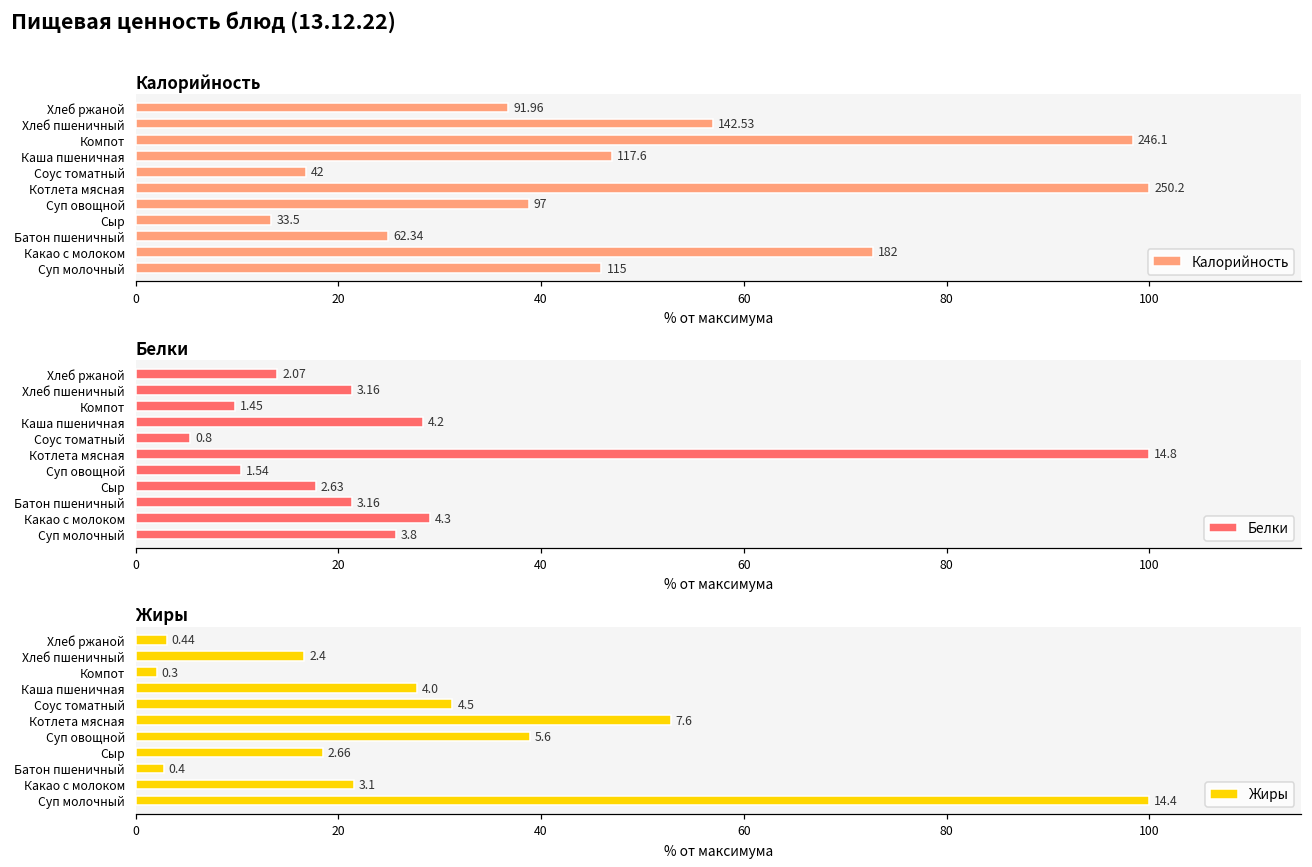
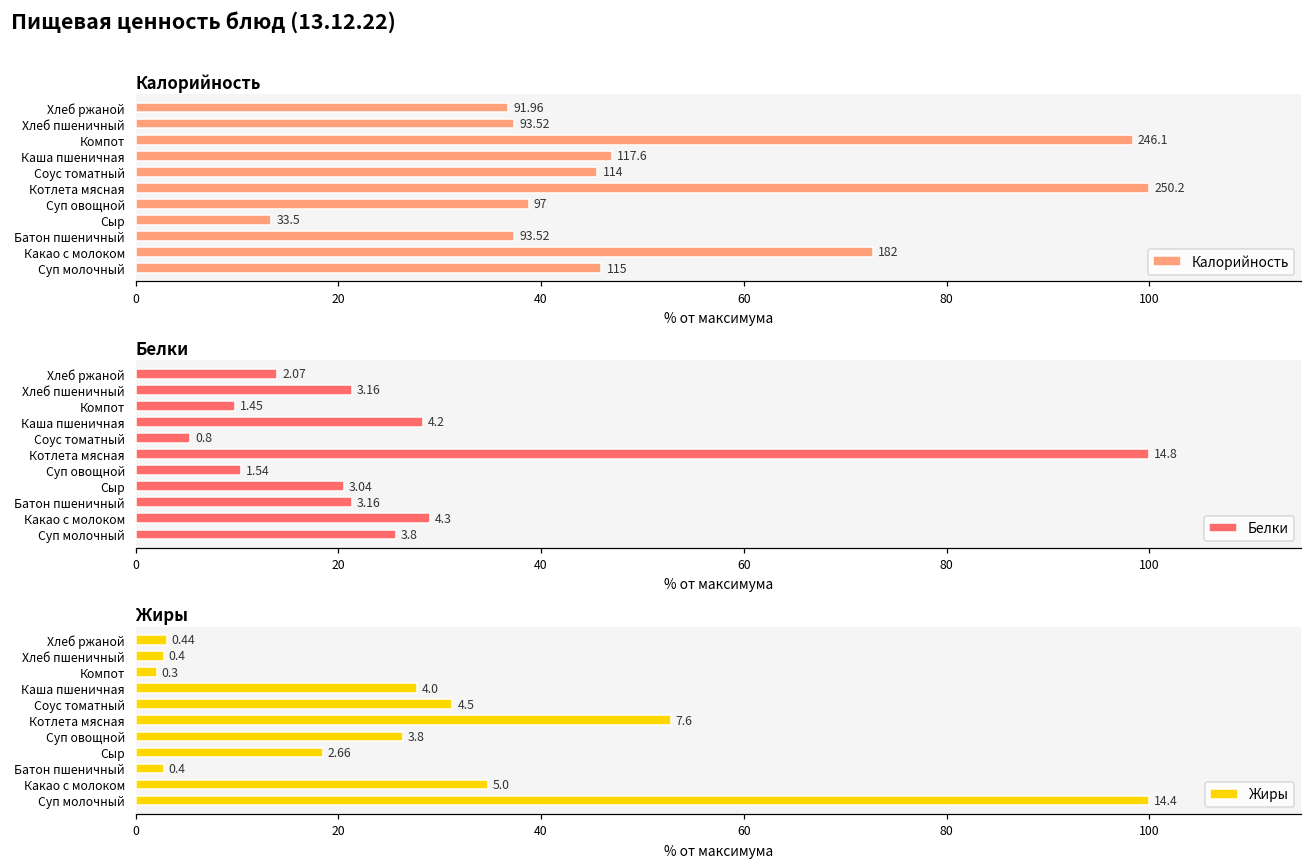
Калорийность, Хлеб пшеничный: 142.53 -> 93.52
Калорийность, Соус томатный: 42 -> 114
Калорийность, Батон пшеничный: 62.34 -> 93.52
Белки, Сыр: 2.63 -> 3.04
Жиры, Хлеб пшеничный: 2.4 -> 0.4
Жиры, Суп овощной: 5.6 -> 3.8
Жиры, Какао с молоком: 3.1 -> 5.0
